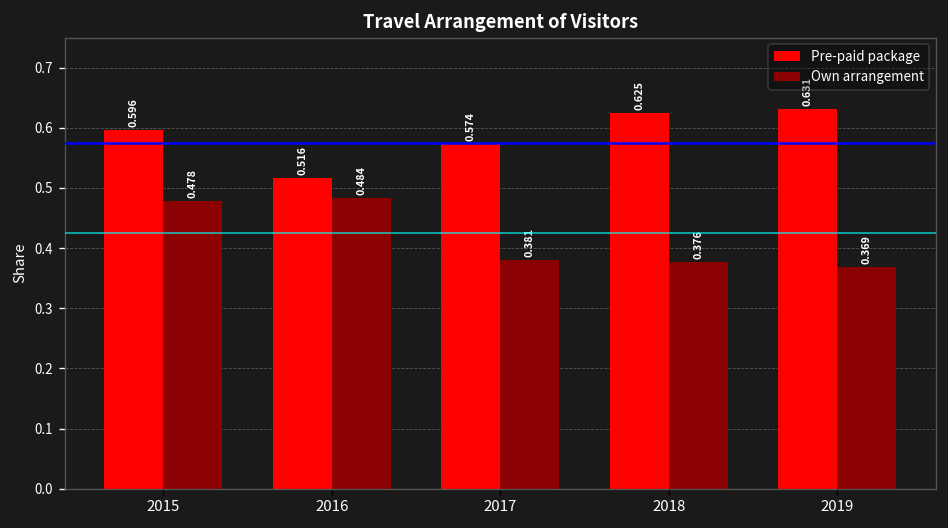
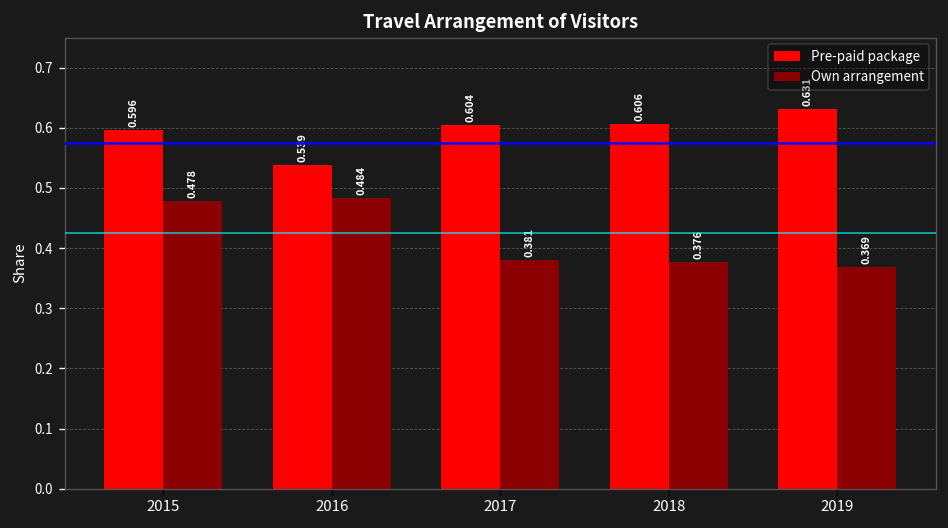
Pre-paid package, 2016: 0.516 -> 0.539
Pre-paid package, 2017: 0.574 -> 0.604
Pre-paid package, 2018: 0.625 -> 0.606
